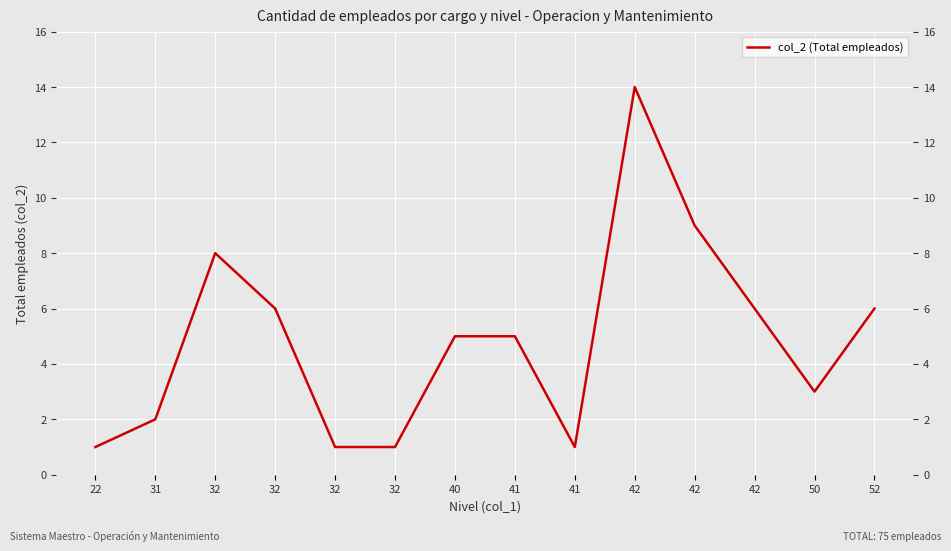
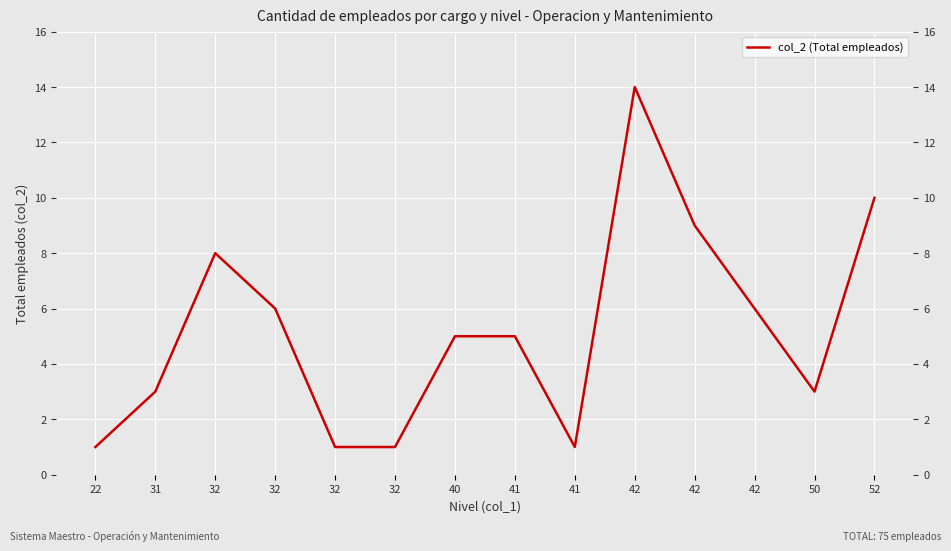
31: 2 -> 3
52: 6 -> 10
